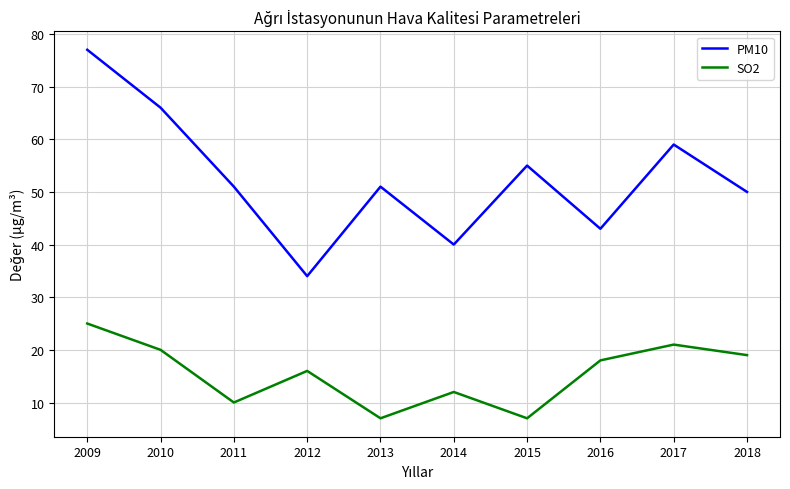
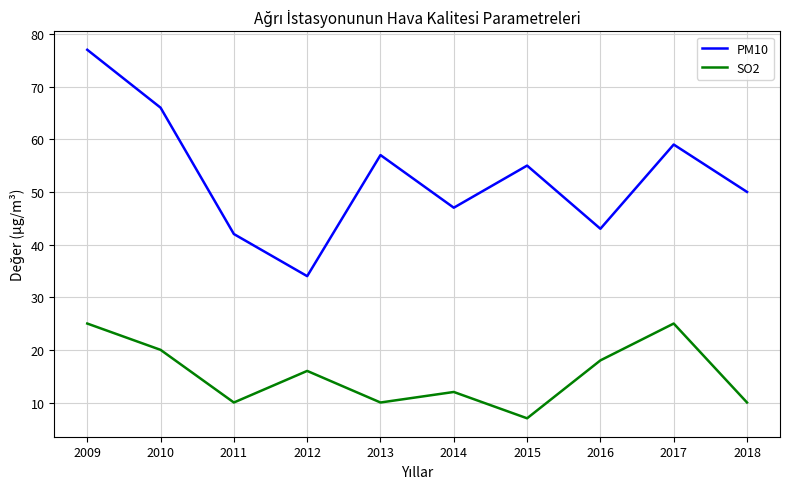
PM10, 2011: 51 -> 42
PM10, 2013: 51 -> 57
SO2, 2013: 7 -> 10
PM10, 2014: 40 -> 47
SO2, 2017: 21 -> 25
SO2, 2018: 19 -> 10
